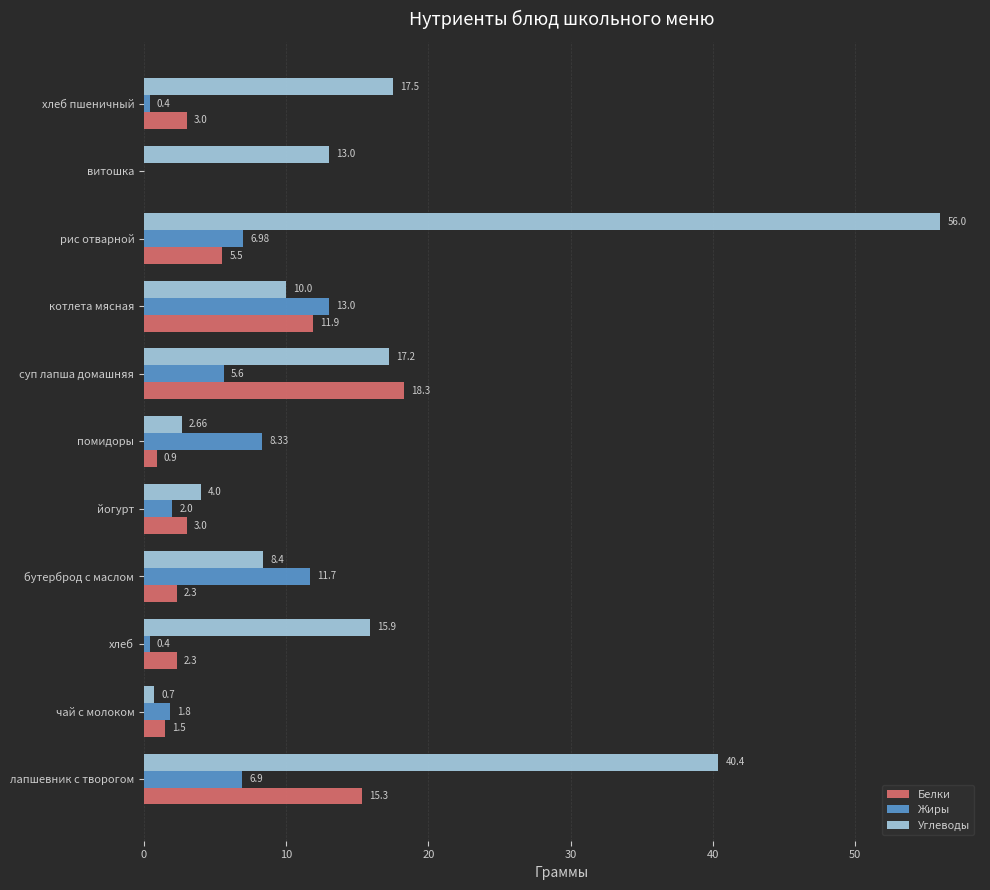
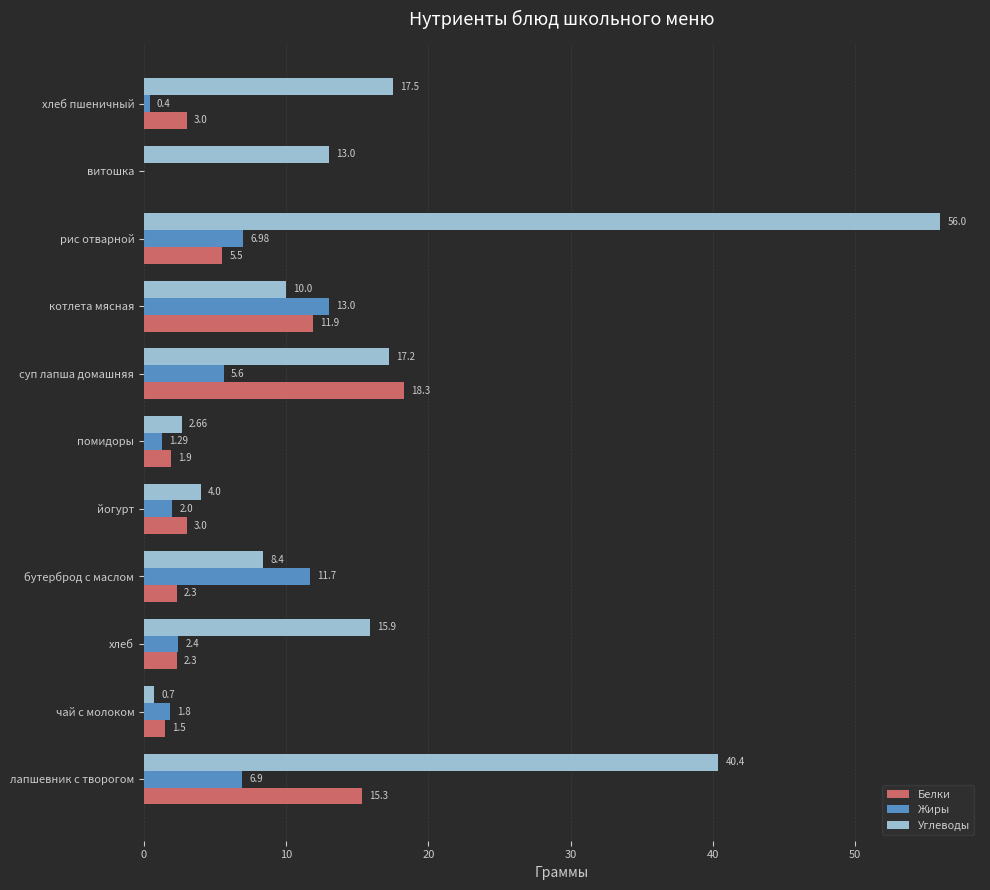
Жиры, помидоры: 8.33 -> 1.29
Белки, помидоры: 0.9 -> 1.9
Жиры, хлеб: 0.4 -> 2.4
